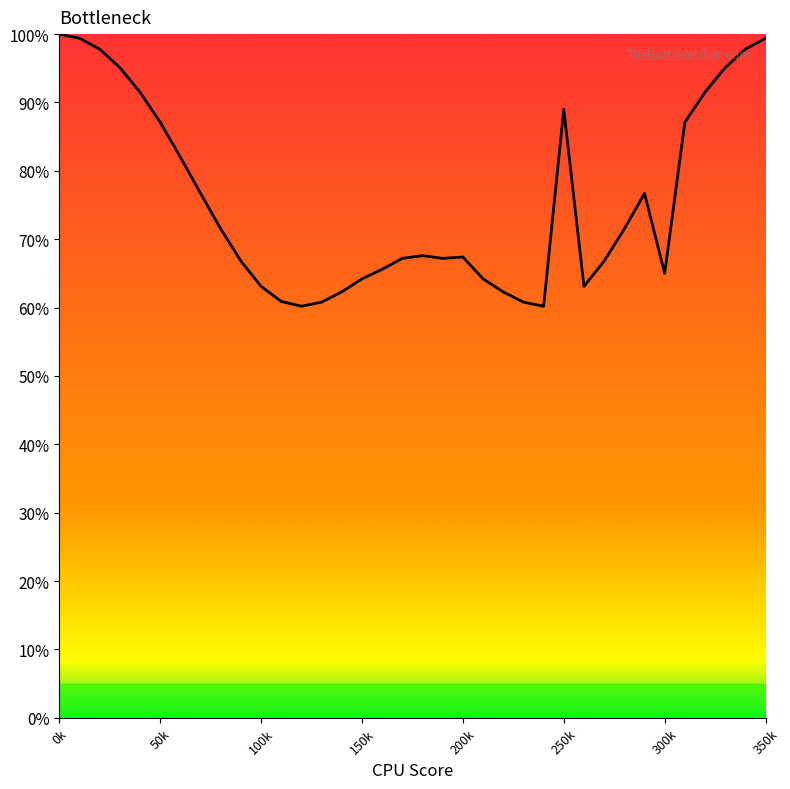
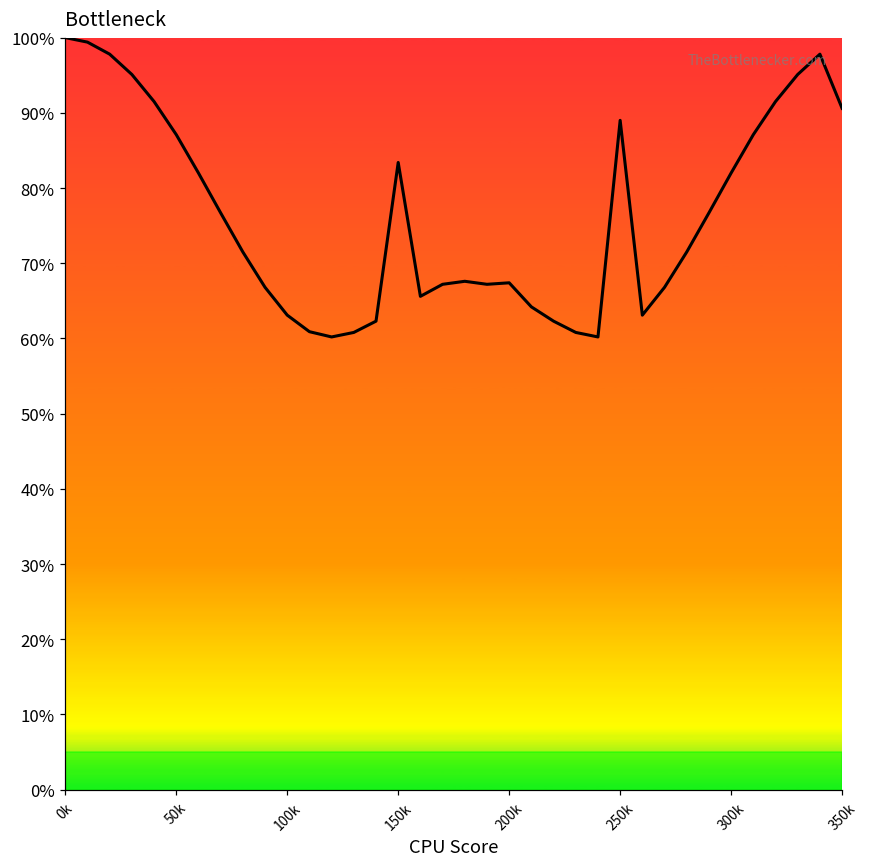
150k: 64% -> 83%
300k: 65% -> 82%
350k: 99% -> 91%
